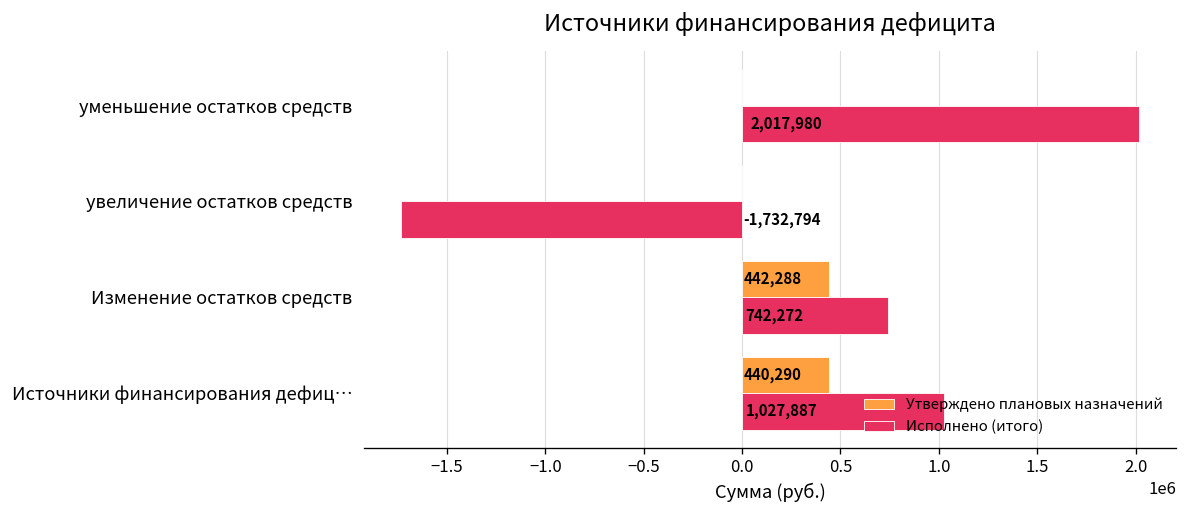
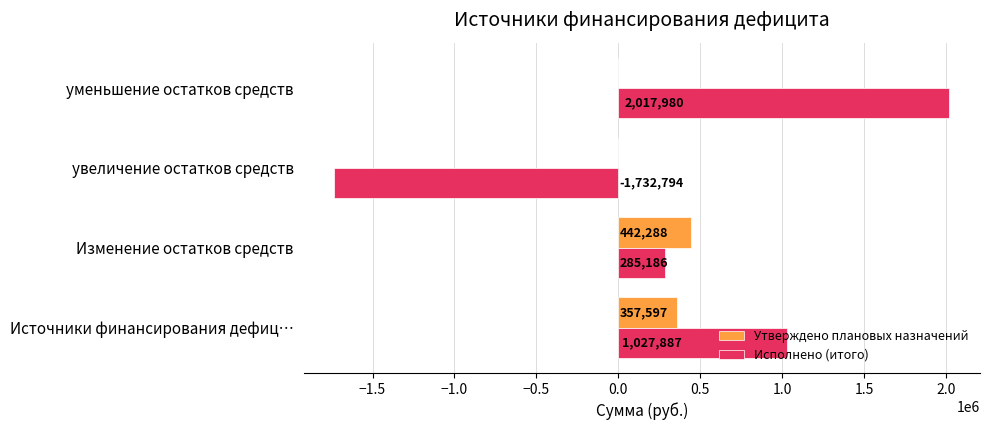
Исполнено (итого), Изменение остатков средств: 742,272 -> 285,186
Утверждено плановых назначений, Источники финансирования дефиц…: 440,290 -> 357,597
